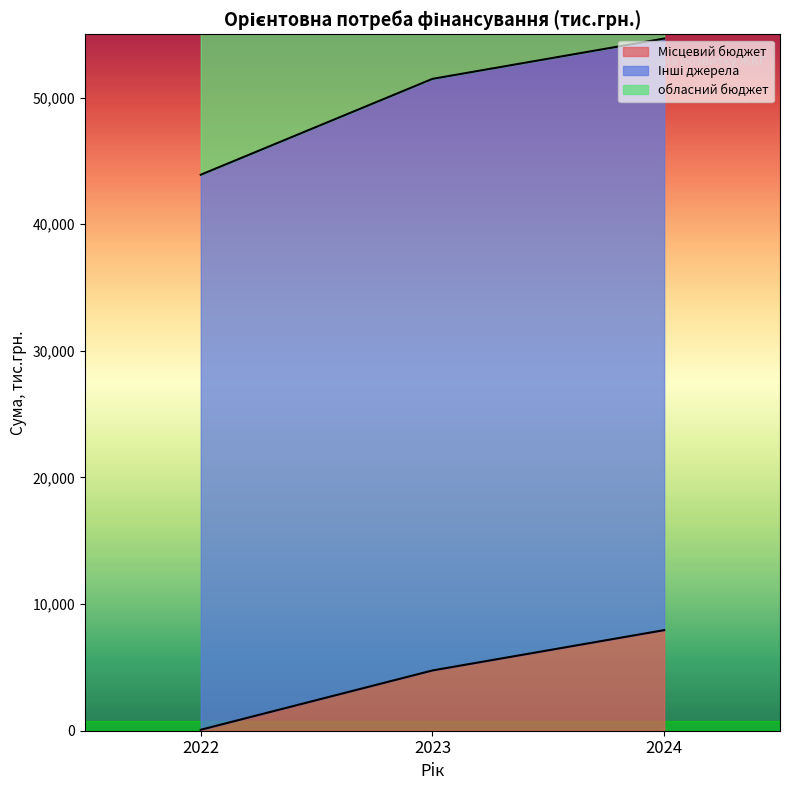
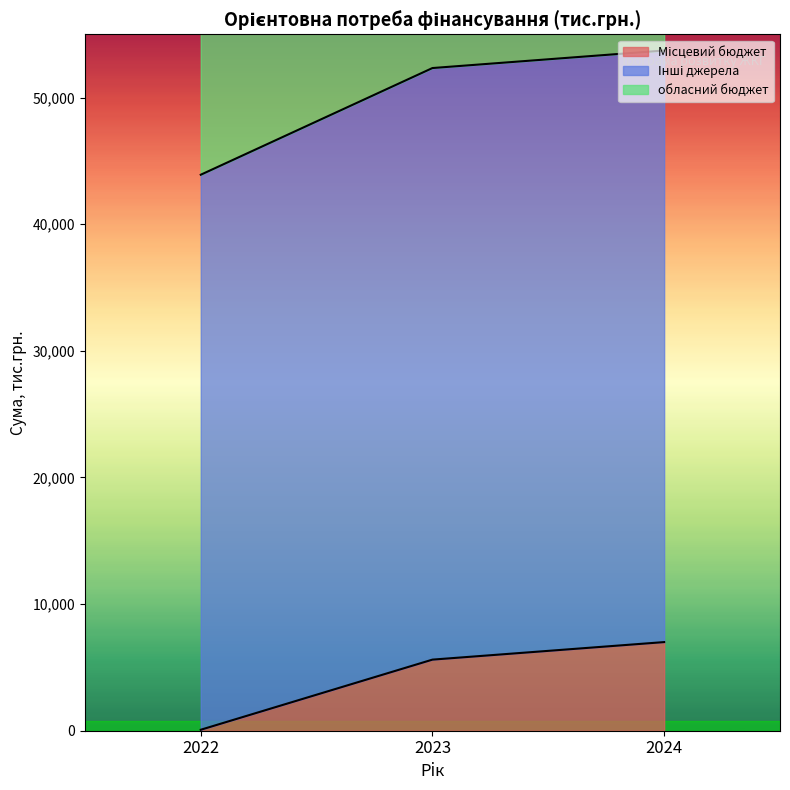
Місцевий бюджет, 2023: 4,800 -> 5,600
Місцевий бюджет, 2024: 7,900 -> 7,000
